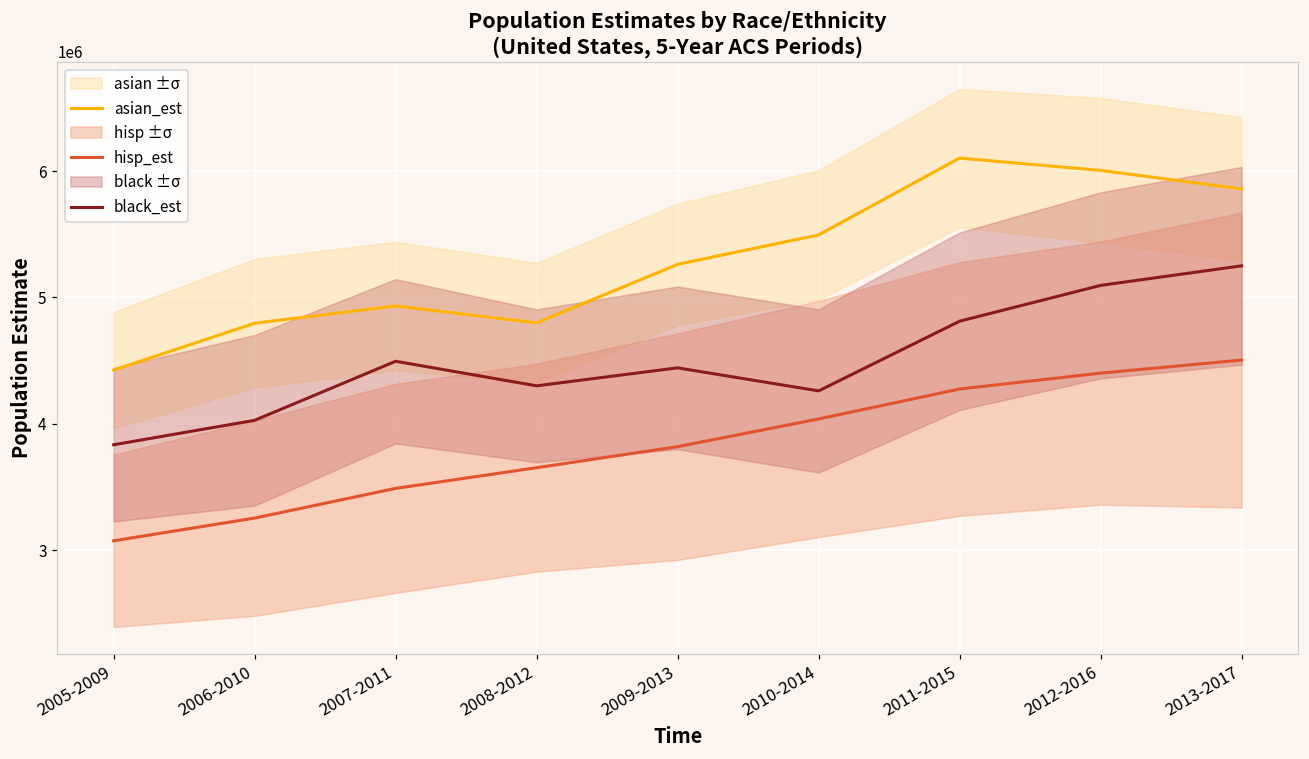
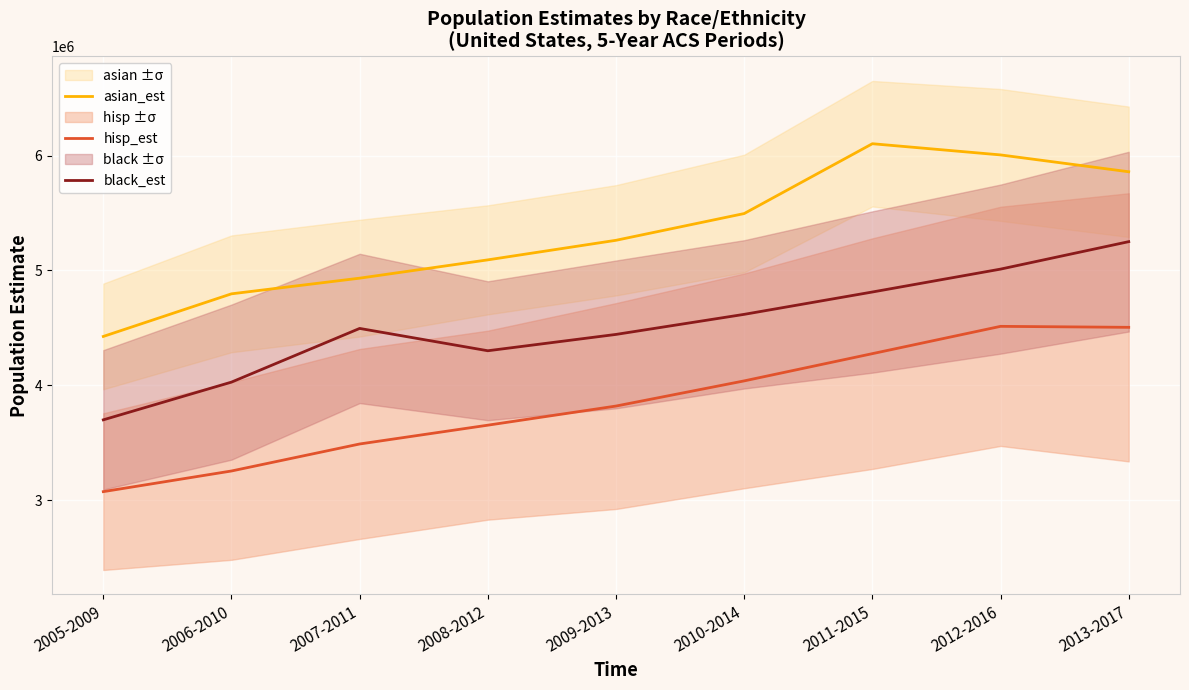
black_est, 2005-2009: 3830000 -> 3700000
asian_est, 2008-2012: 4800000 -> 5090000
black_est, 2010-2014: 4260000 -> 4620000
hisp_est, 2012-2016: 4400000 -> 4510000
black_est, 2012-2016: 5100000 -> 5010000
